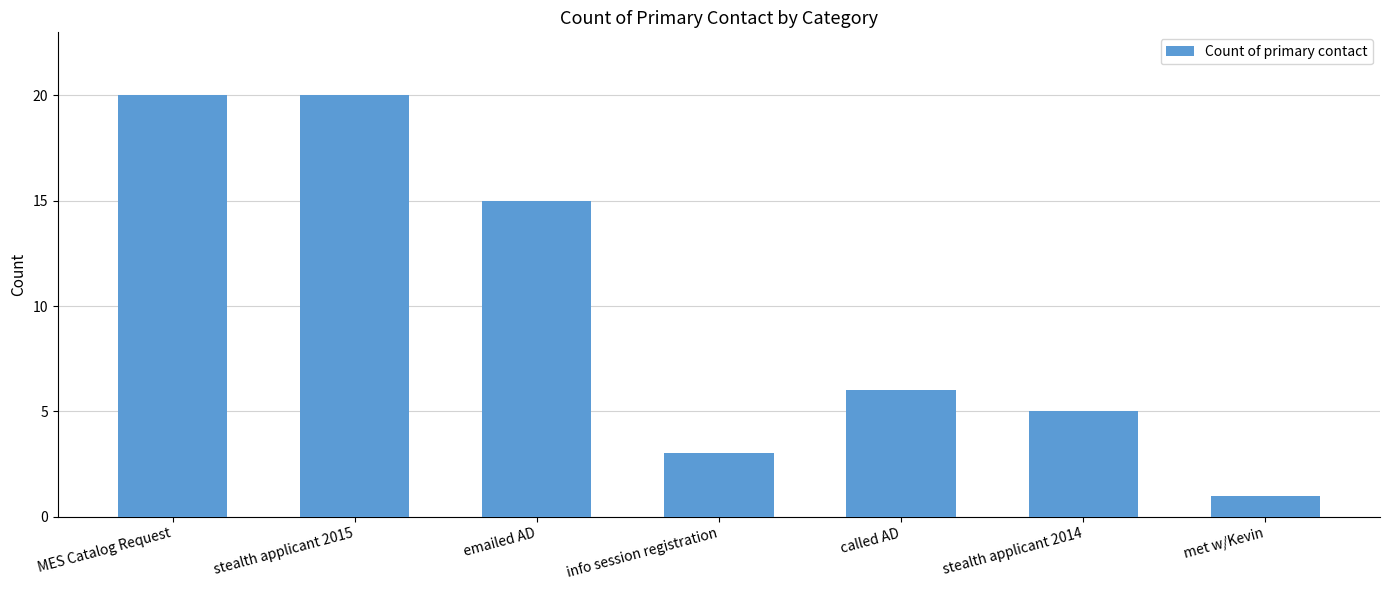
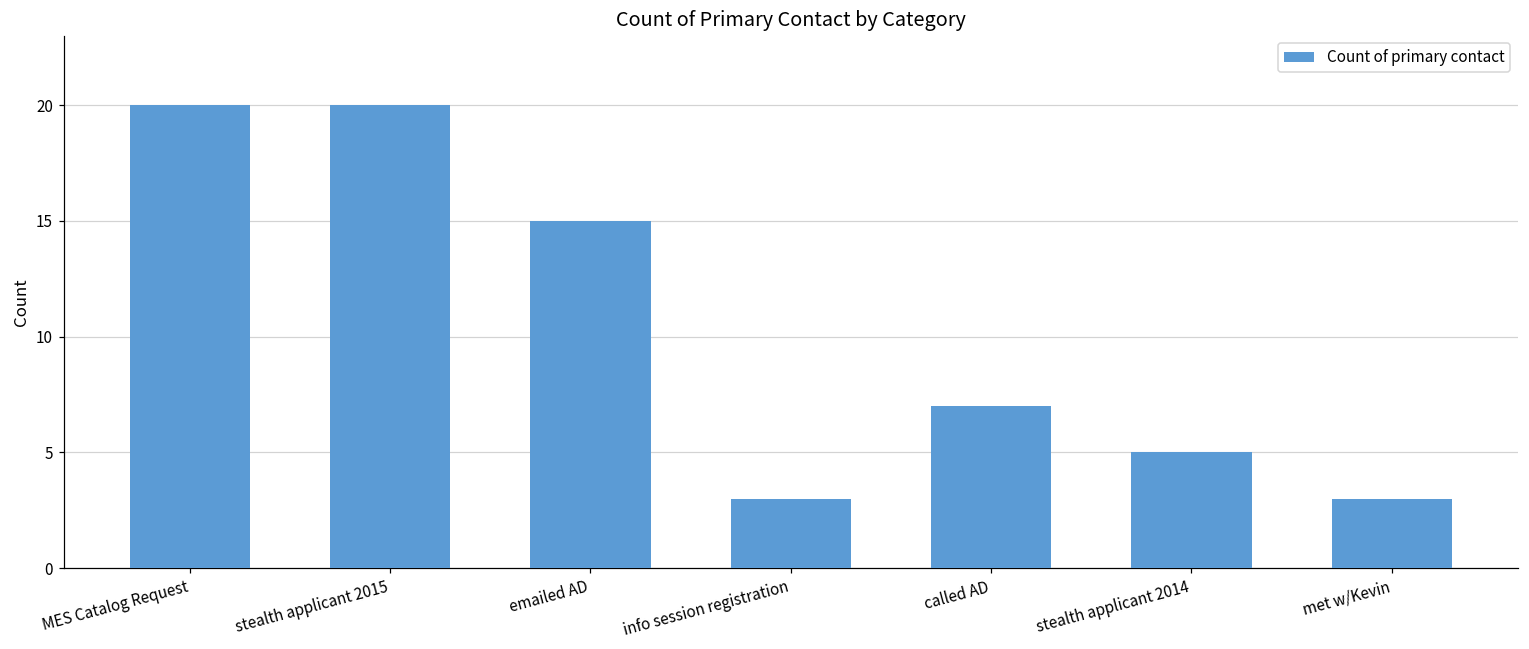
called AD: 6 -> 7
met w/Kevin: 1 -> 3
